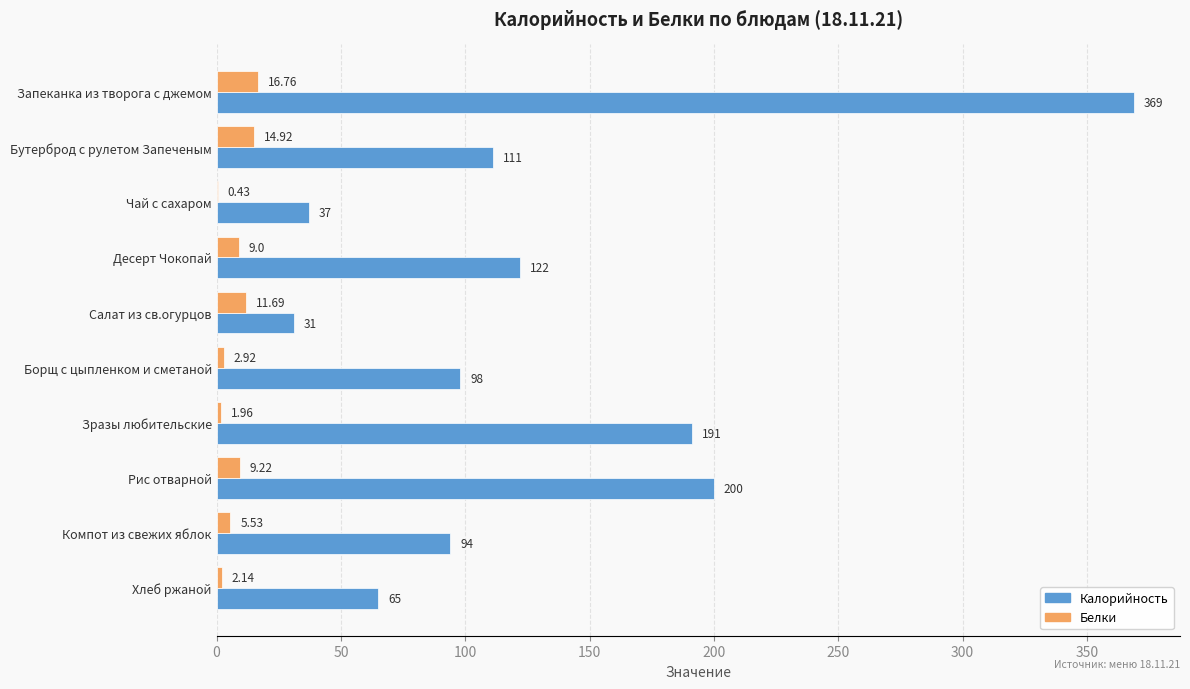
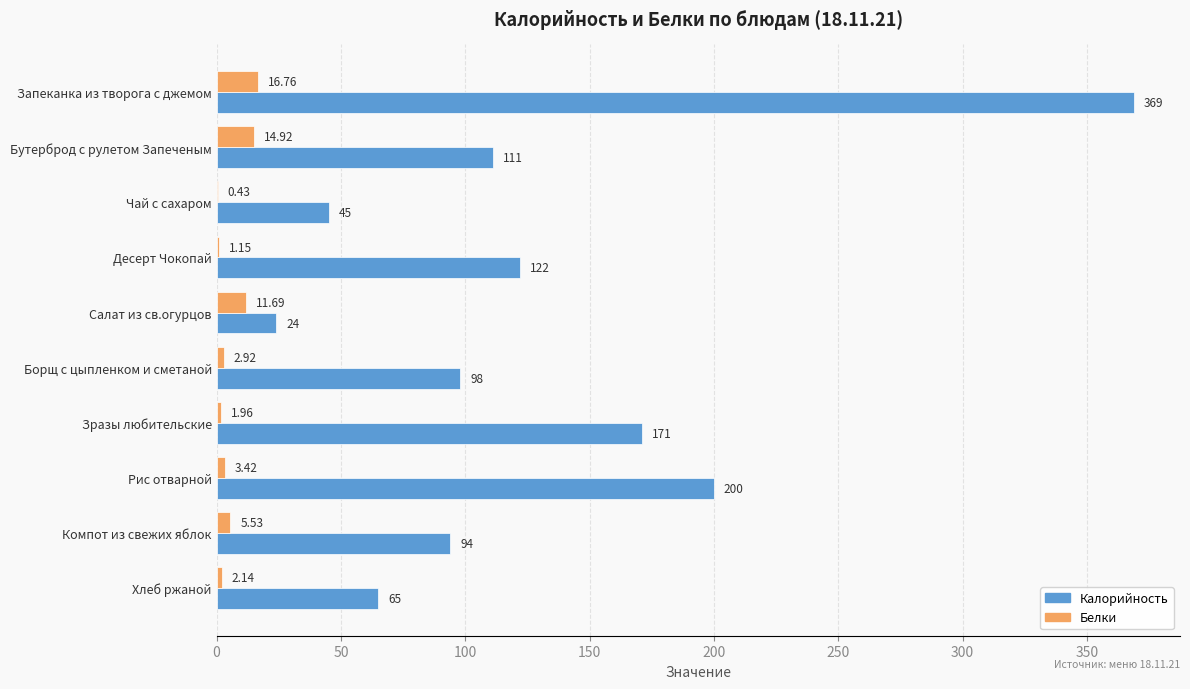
Калорийность, Чай с сахаром: 37 -> 45
Белки, Десерт Чокопай: 9.0 -> 1.15
Калорийность, Салат из св.огурцов: 31 -> 24
Калорийность, Зразы любительские: 191 -> 171
Белки, Рис отварной: 9.22 -> 3.42
